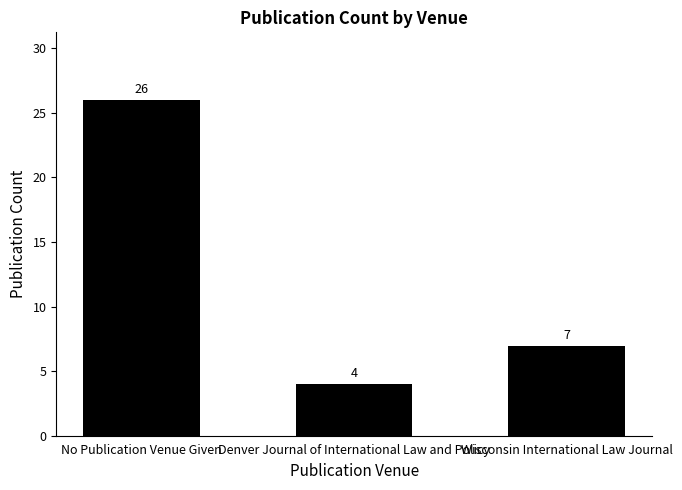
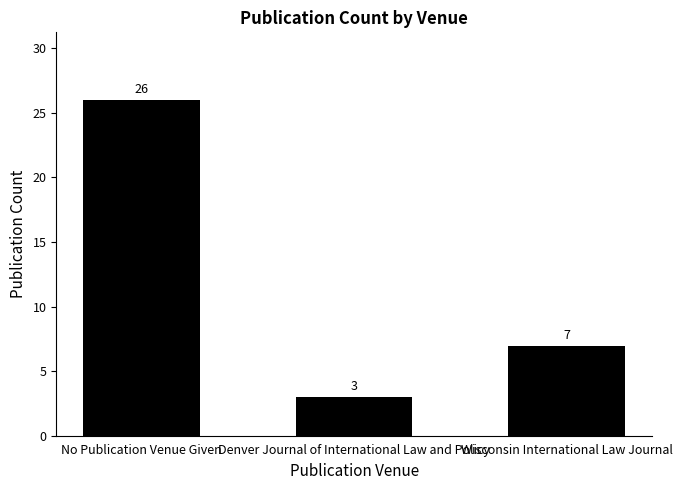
Denver Journal of International Law and Policy: 4 -> 3
